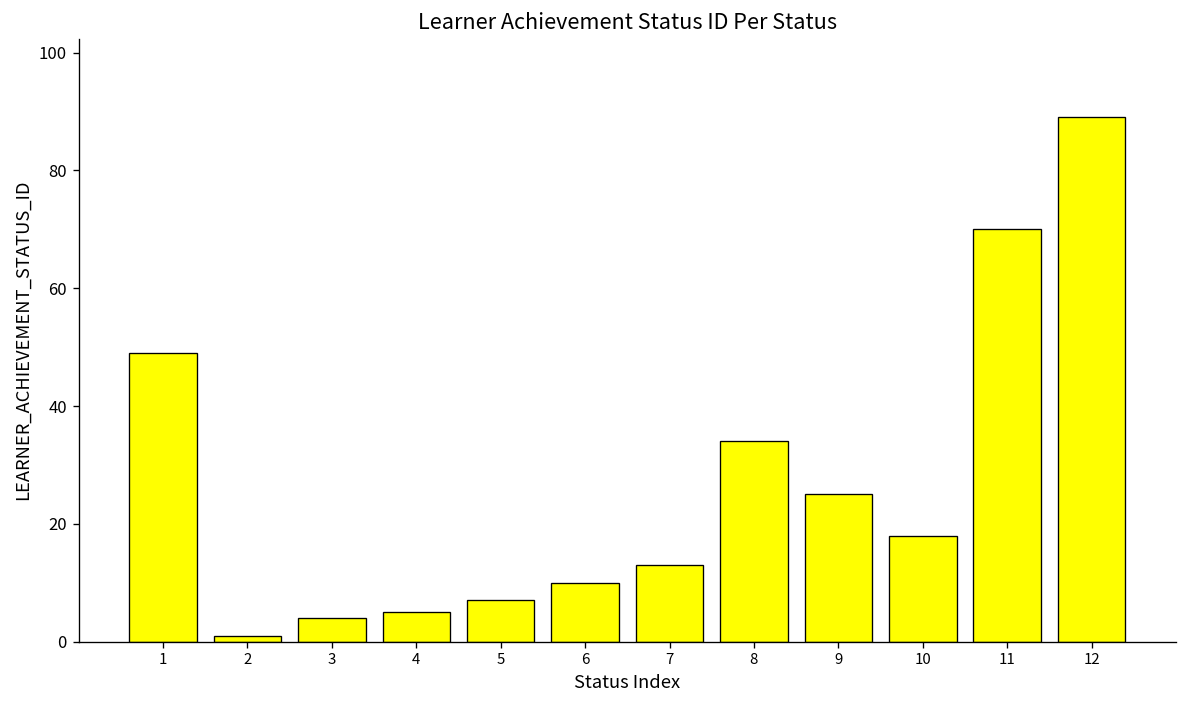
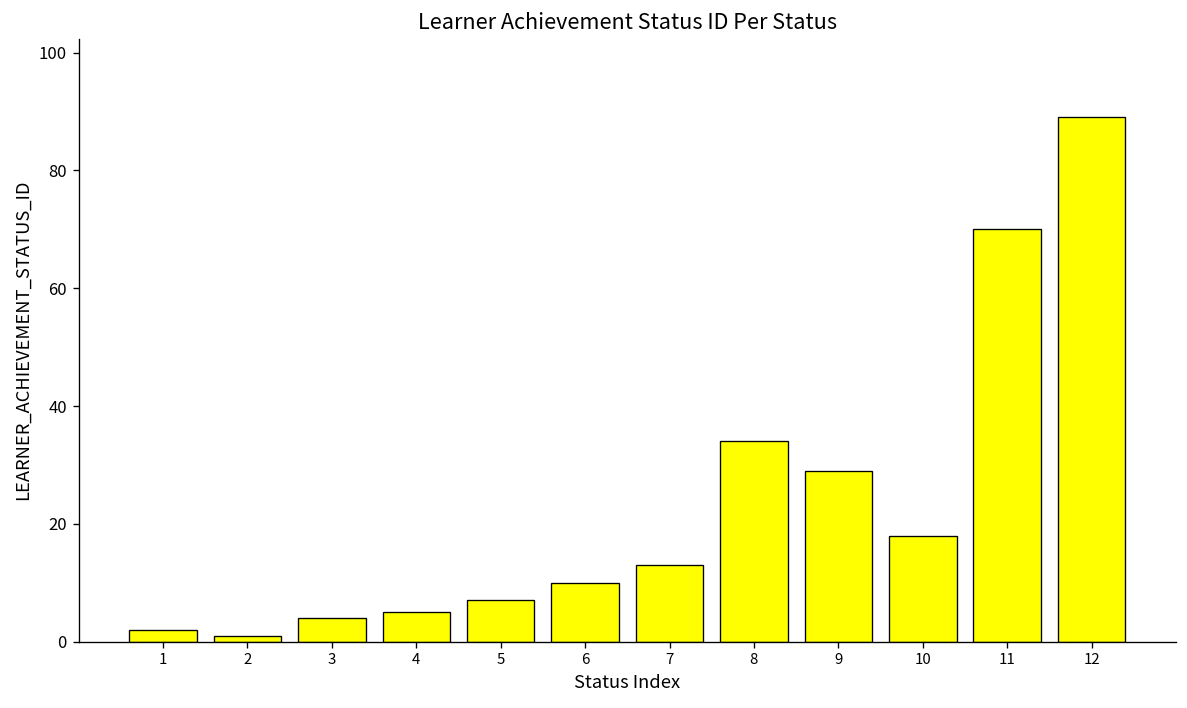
1: 49 -> 2
9: 25 -> 29
